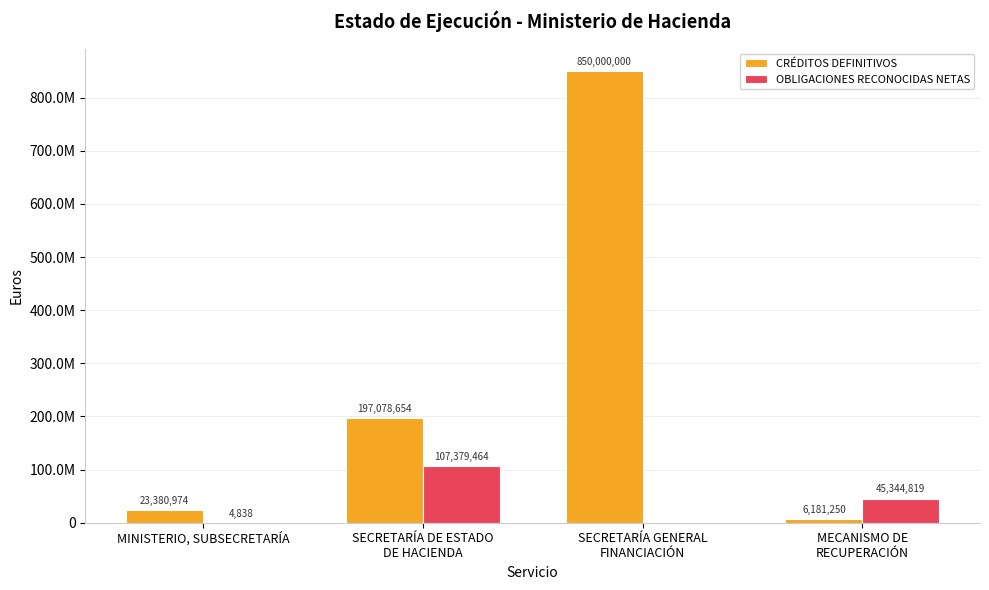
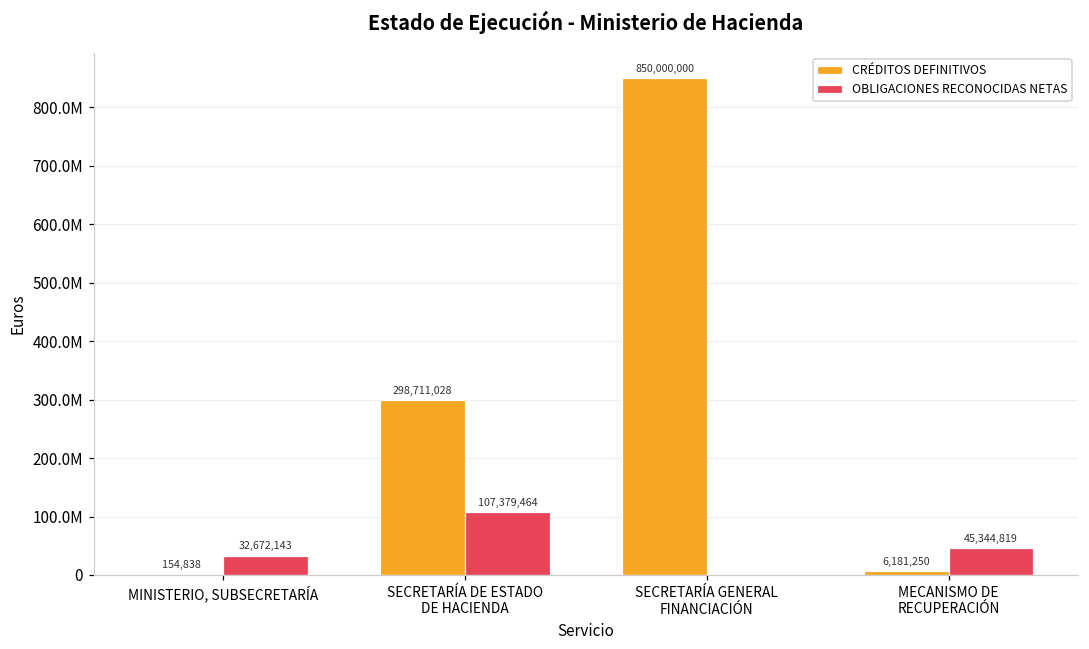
CRÉDITOS DEFINITIVOS, MINISTERIO, SUBSECRETARÍA: 23,380,974 -> 154,838
OBLIGACIONES RECONOCIDAS NETAS, MINISTERIO, SUBSECRETARÍA: 4,838 -> 32,672,143
CRÉDITOS DEFINITIVOS, SECRETARÍA DE ESTADO DE HACIENDA: 197,078,654 -> 298,711,028
